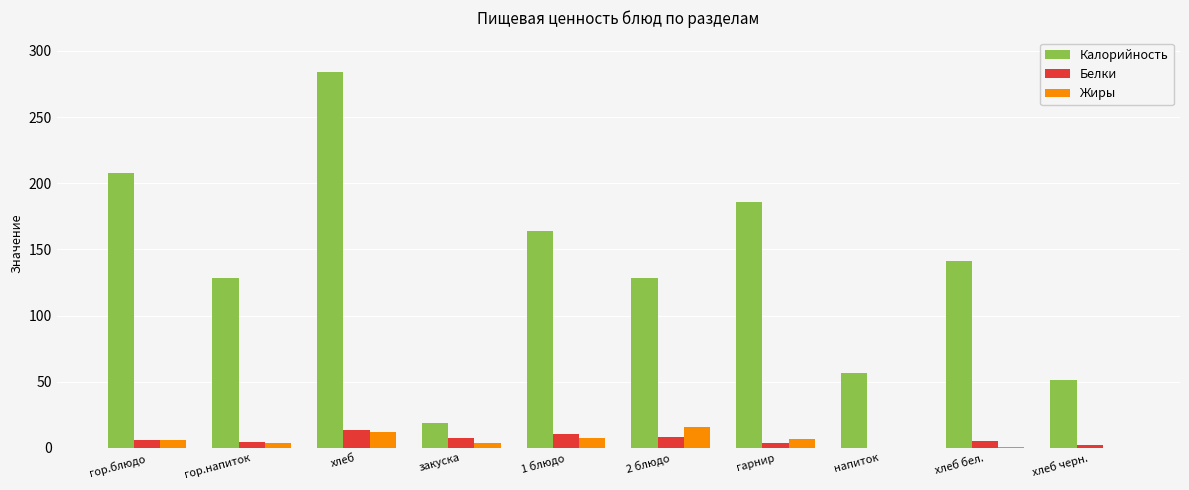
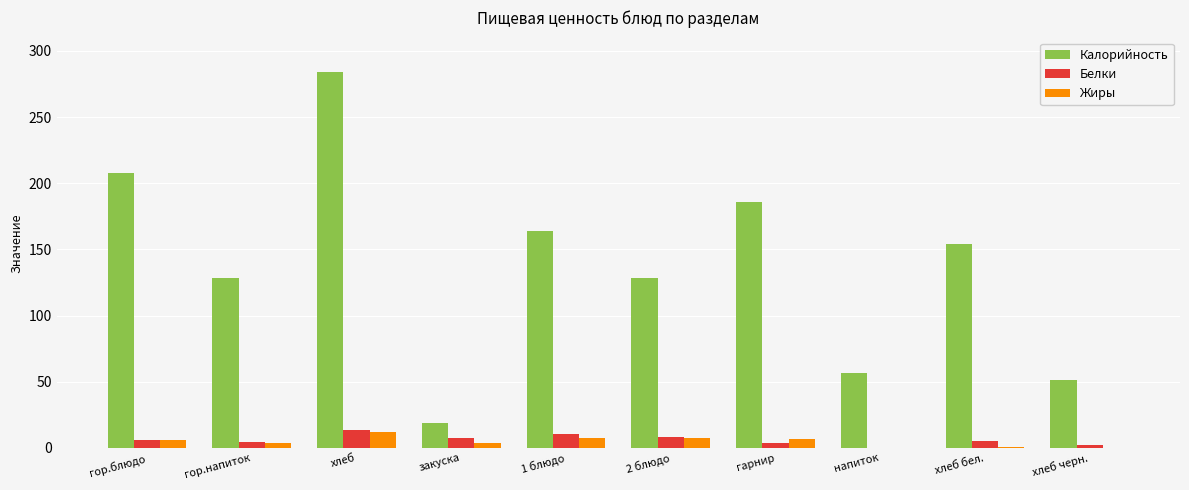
Жиры, 2 блюдо: 16 -> 8
Калорийность, хлеб бел.: 141 -> 154
